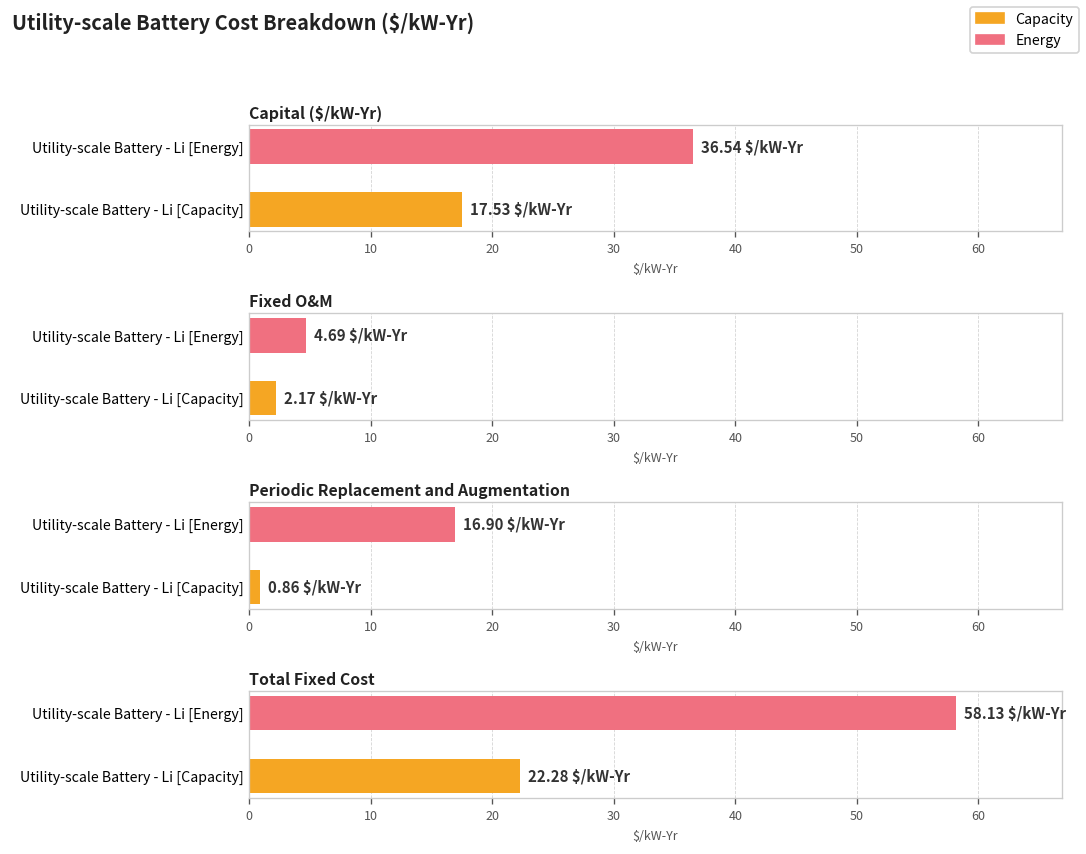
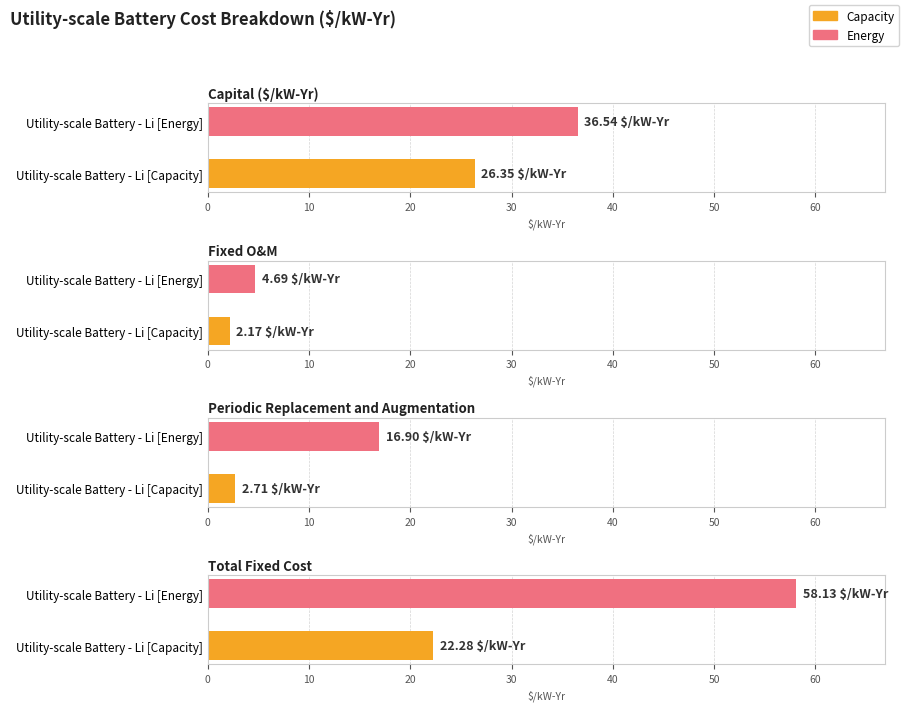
Capital ($/kW-Yr), Utility-scale Battery - Li [Capacity]: 17.53 -> 26.35
Periodic Replacement and Augmentation, Utility-scale Battery - Li [Capacity]: 0.86 -> 2.71
